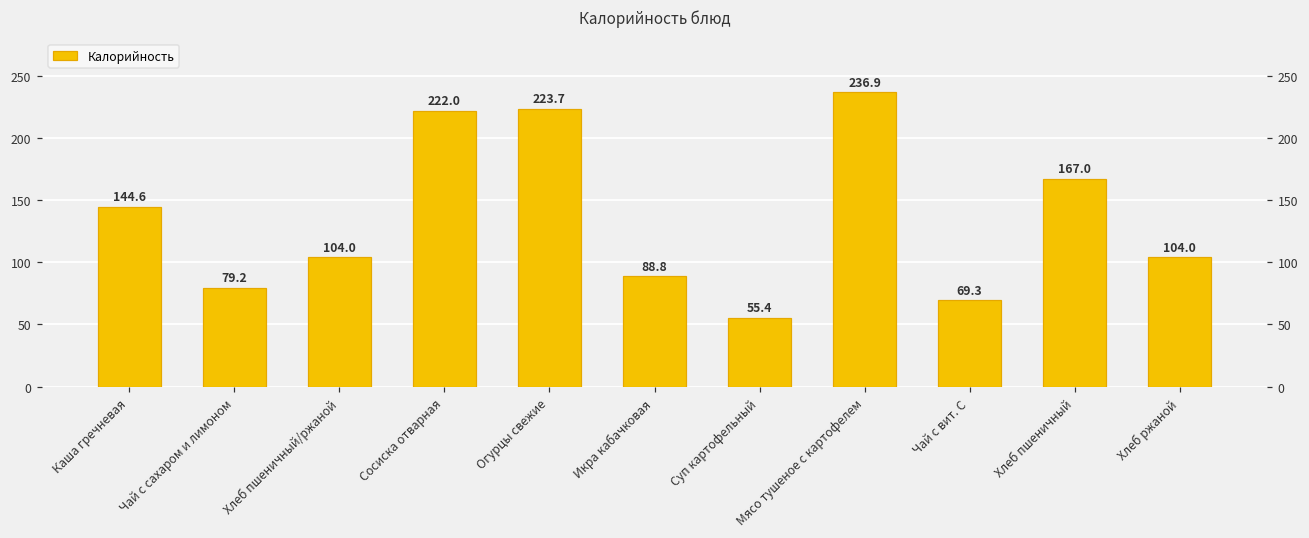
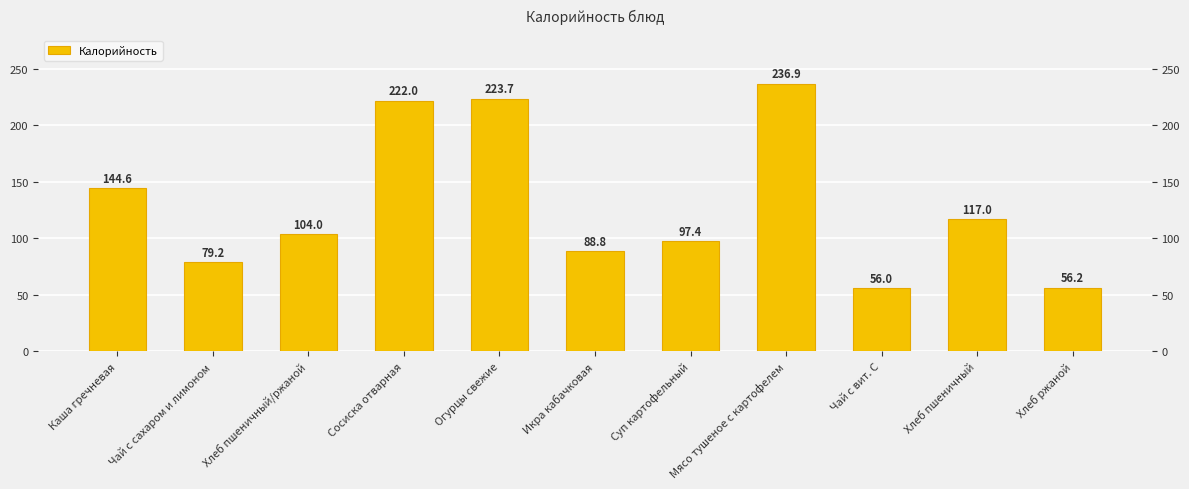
Суп картофельный: 55.4 -> 97.4
Чай с вит. С: 69.3 -> 56.0
Хлеб пшеничный: 167.0 -> 117.0
Хлеб ржаной: 104.0 -> 56.2
